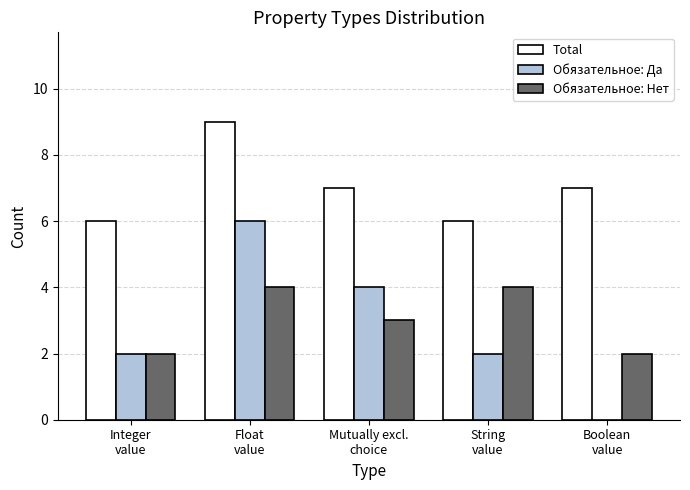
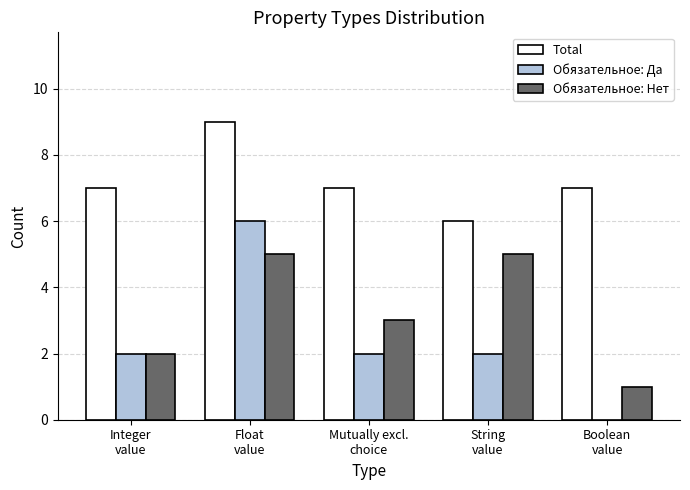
Total, Integer value: 6 -> 7
Обязательное: Нет, Float value: 4 -> 5
Обязательное: Да, Mutually excl. choice: 4 -> 2
Обязательное: Нет, String value: 4 -> 5
Обязательное: Нет, Boolean value: 2 -> 1
